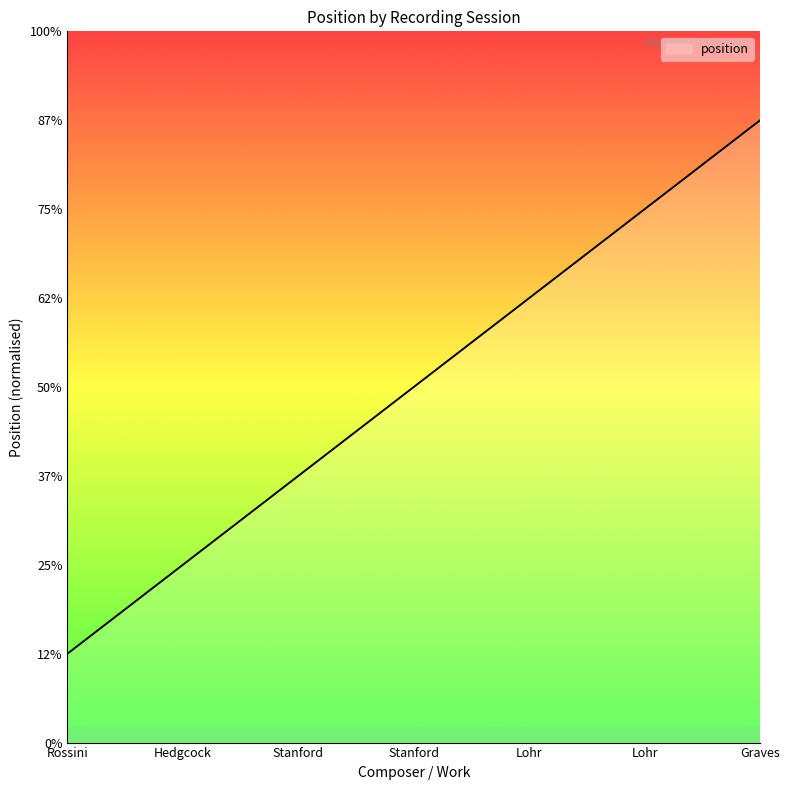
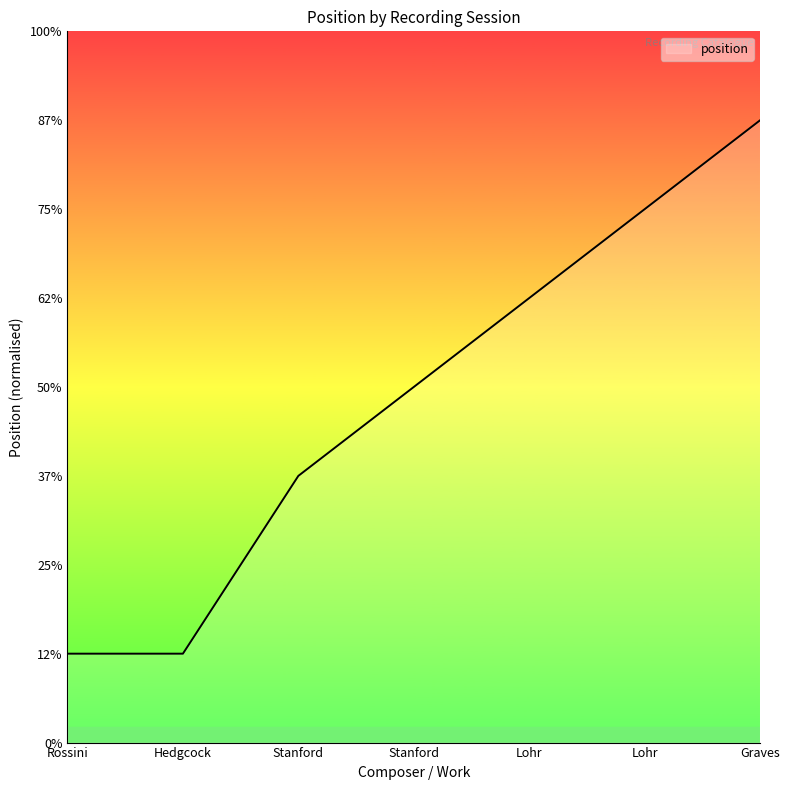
Hedgcock: 25% -> 13%
